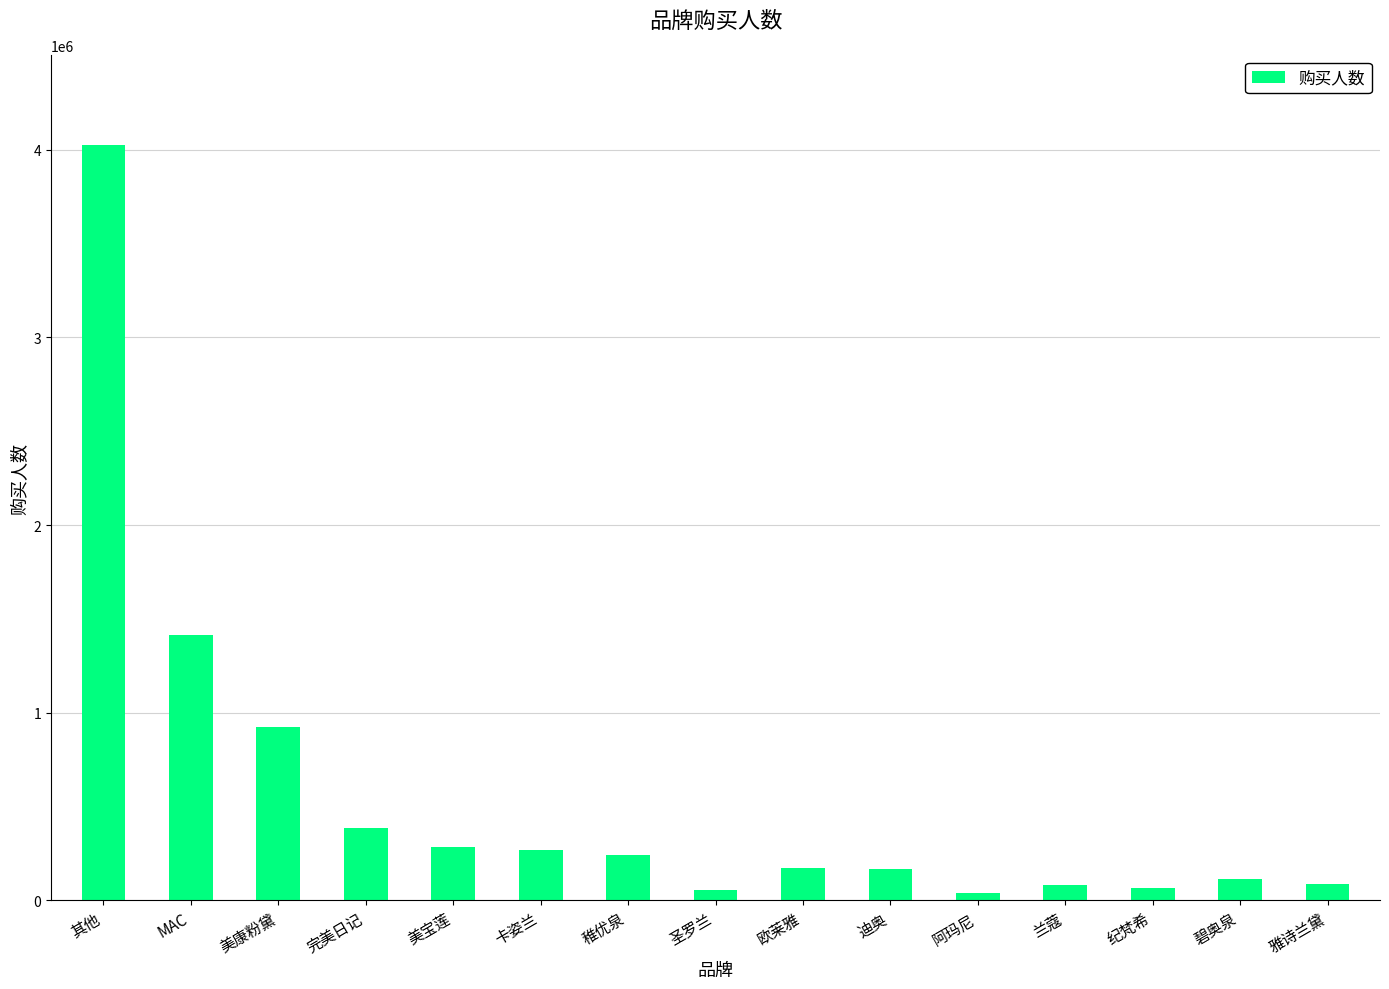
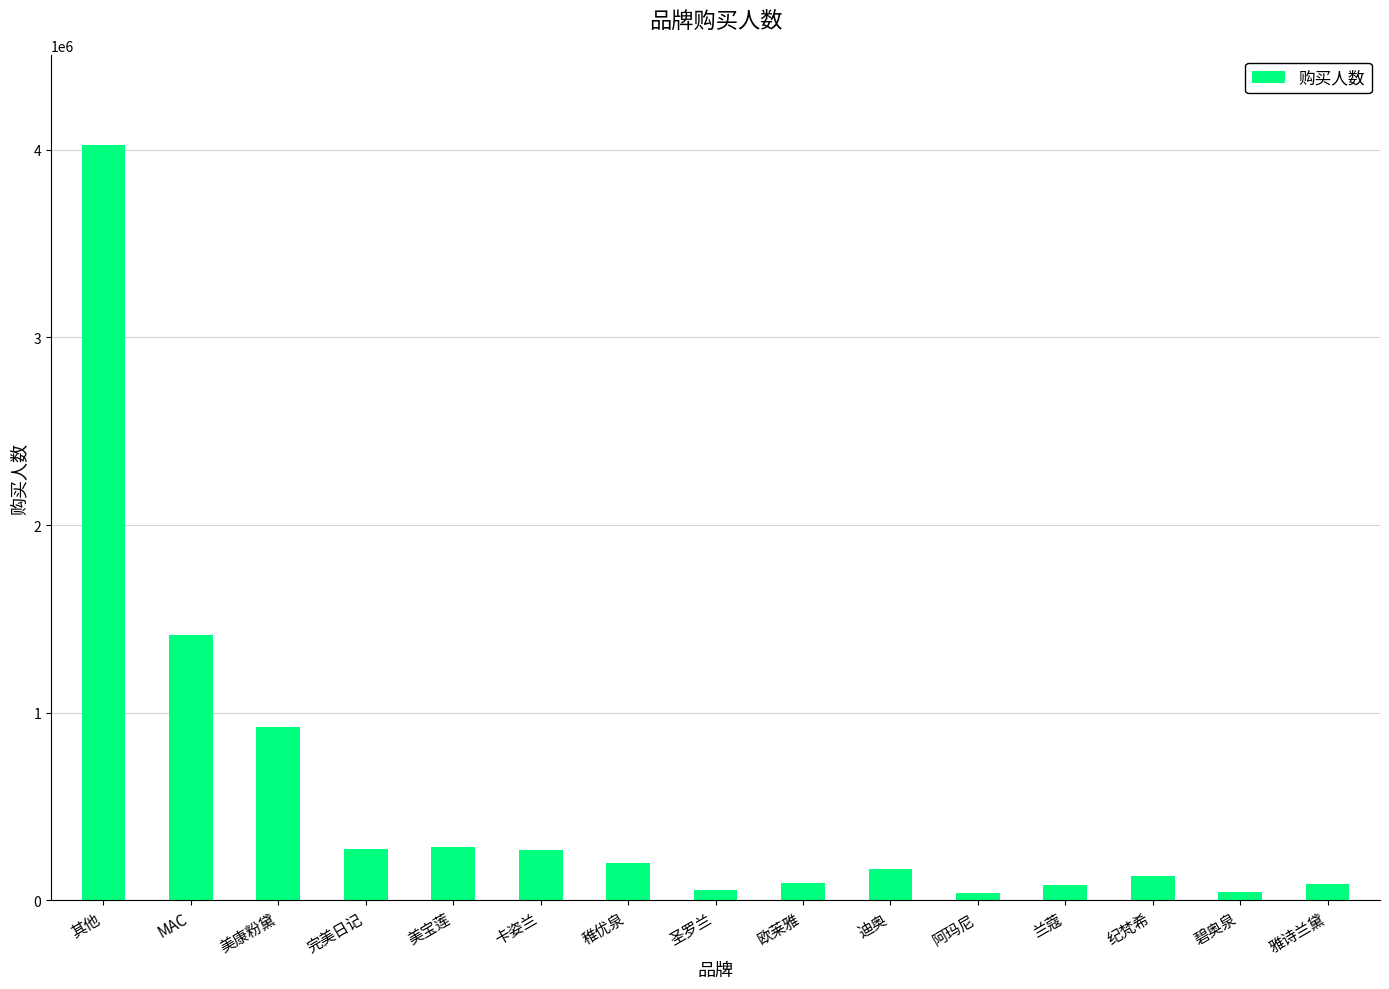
完美日记: 380000 -> 270000
稚优泉: 240000 -> 200000
欧莱雅: 170000 -> 90000
纪梵希: 70000 -> 130000
碧奥泉: 110000 -> 40000
